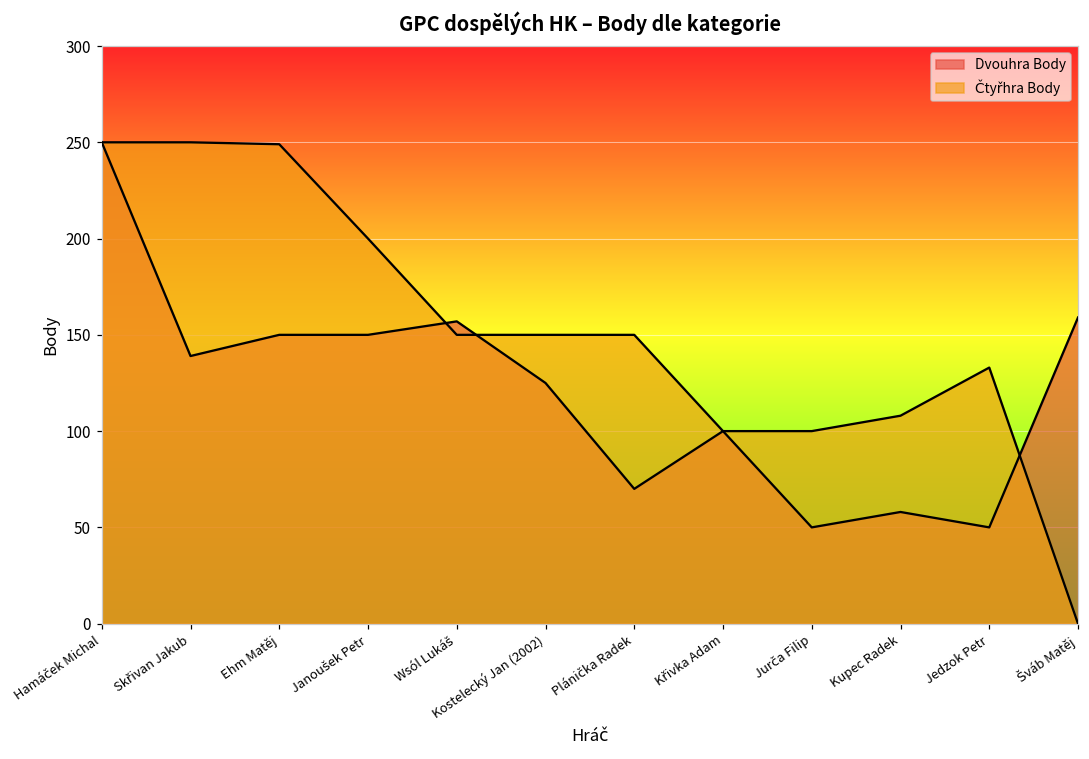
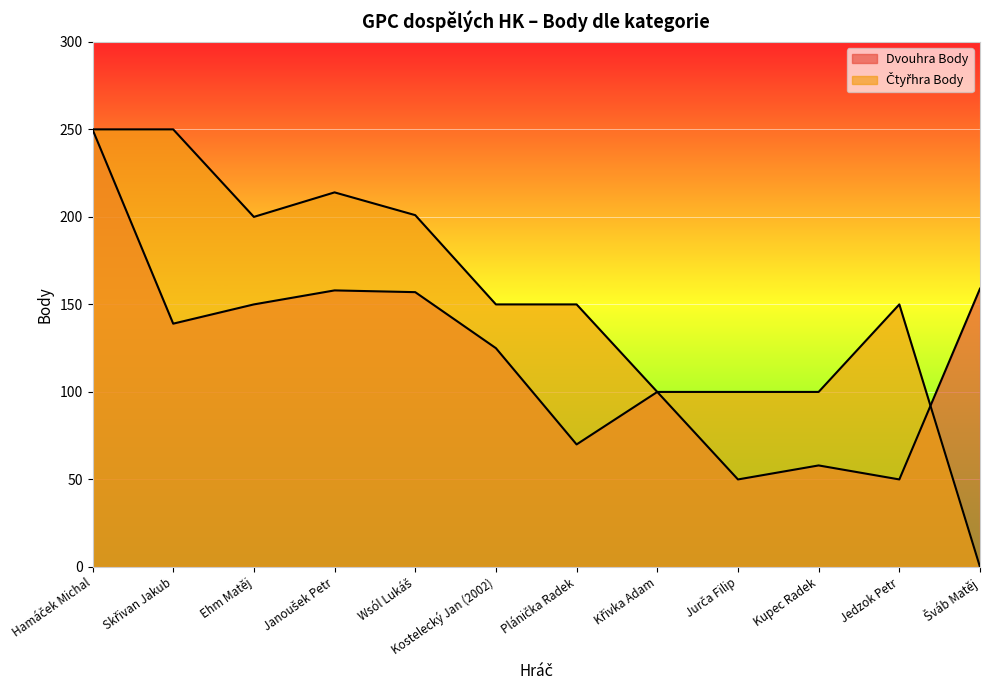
Čtyřhra Body, Ehm Matěj: 249 -> 200
Dvouhra Body, Janoušek Petr: 150 -> 158
Čtyřhra Body, Janoušek Petr: 200 -> 214
Čtyřhra Body, Wsól Lukáš: 150 -> 201
Čtyřhra Body, Kupec Radek: 108 -> 100
Čtyřhra Body, Jedzok Petr: 133 -> 150
